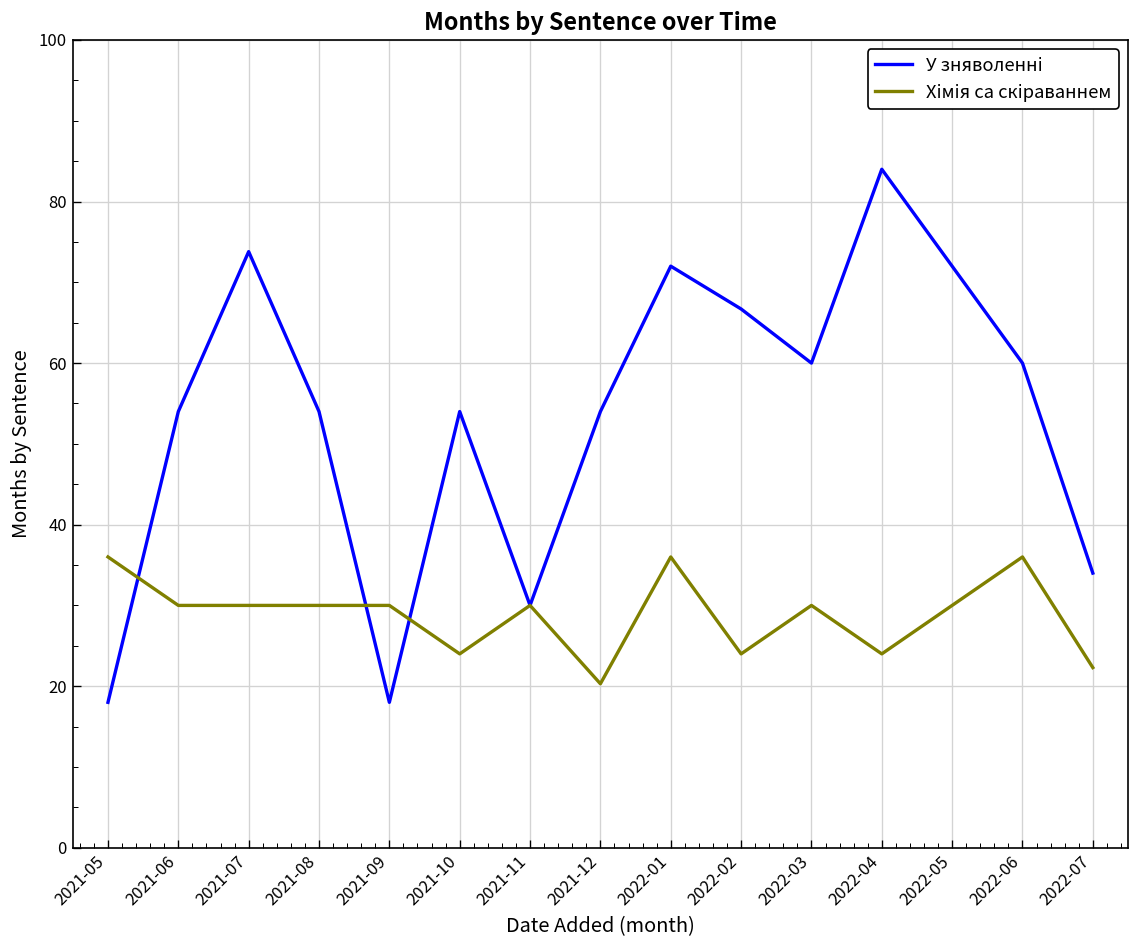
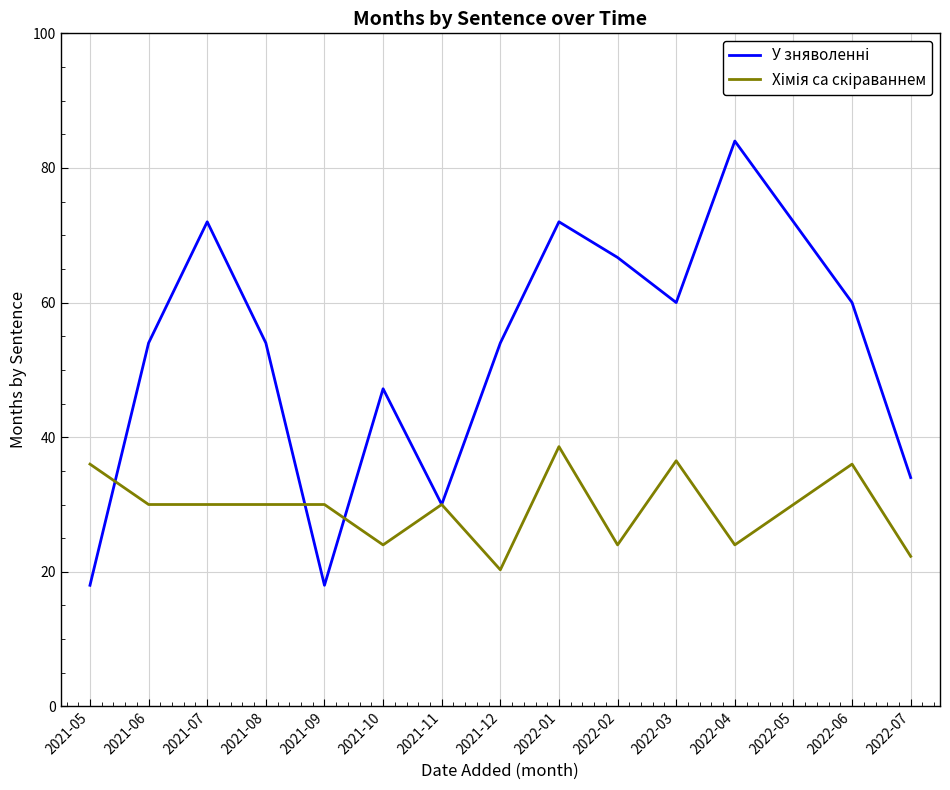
У зняволенні, 2021-07: 74 -> 72
У зняволенні, 2021-10: 54 -> 47
Хімія са скіраваннем, 2022-01: 36 -> 39
Хімія са скіраваннем, 2022-03: 30 -> 37
